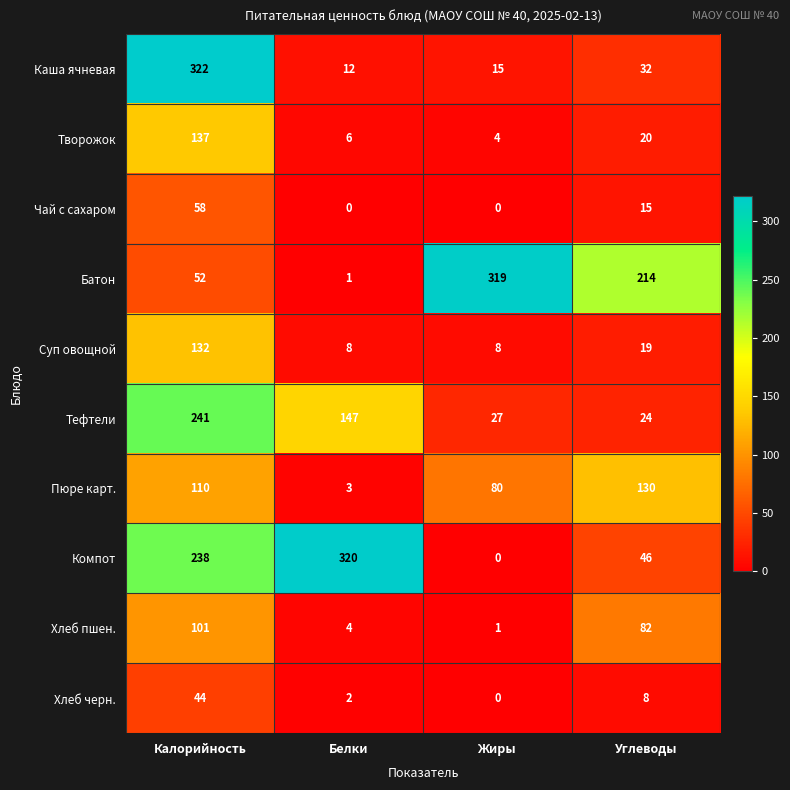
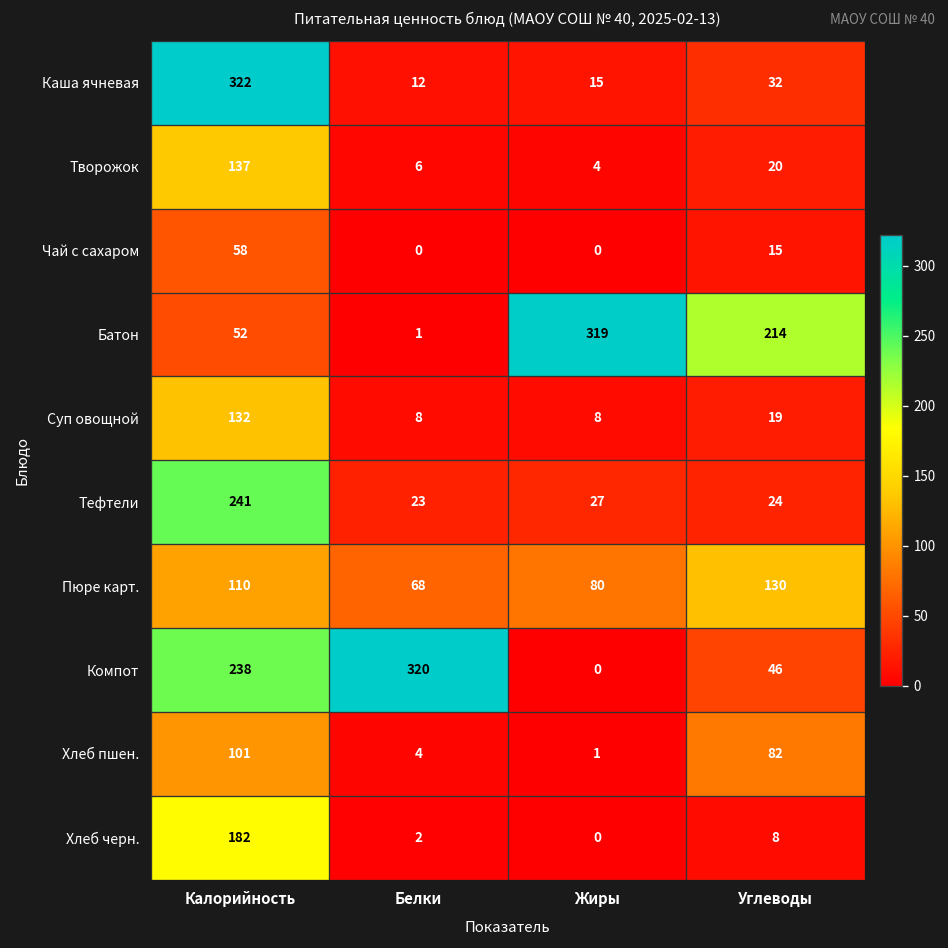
Тефтели, Белки: 147 -> 23
Пюре карт., Белки: 3 -> 68
Хлеб черн., Калорийность: 44 -> 182
